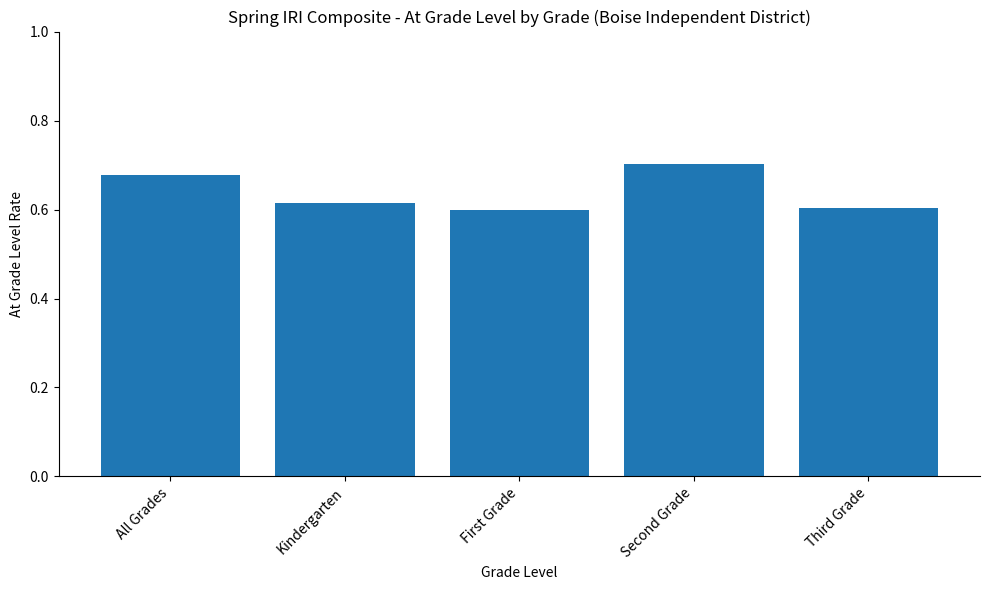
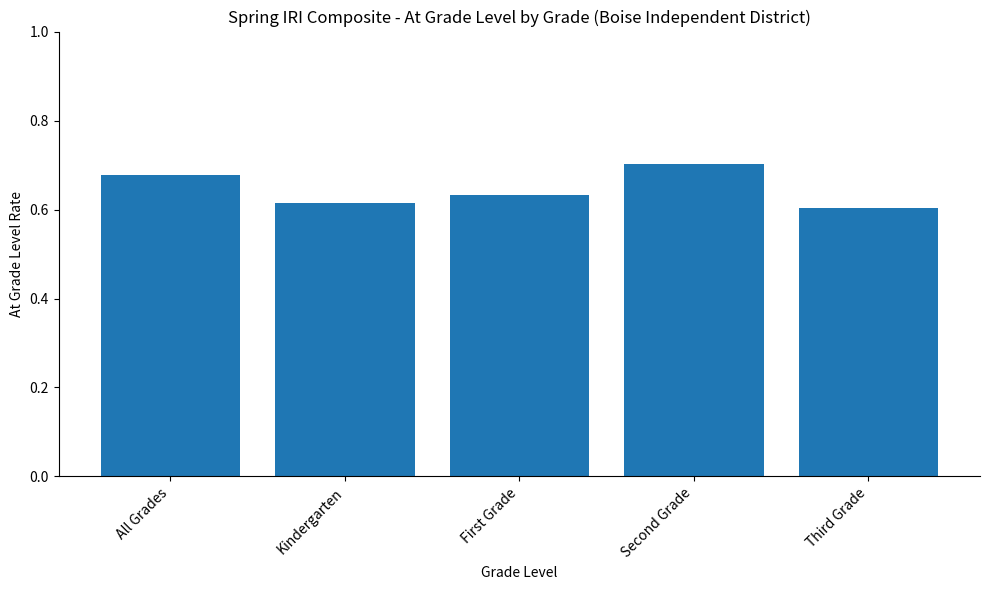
First Grade: 0.60 -> 0.63
